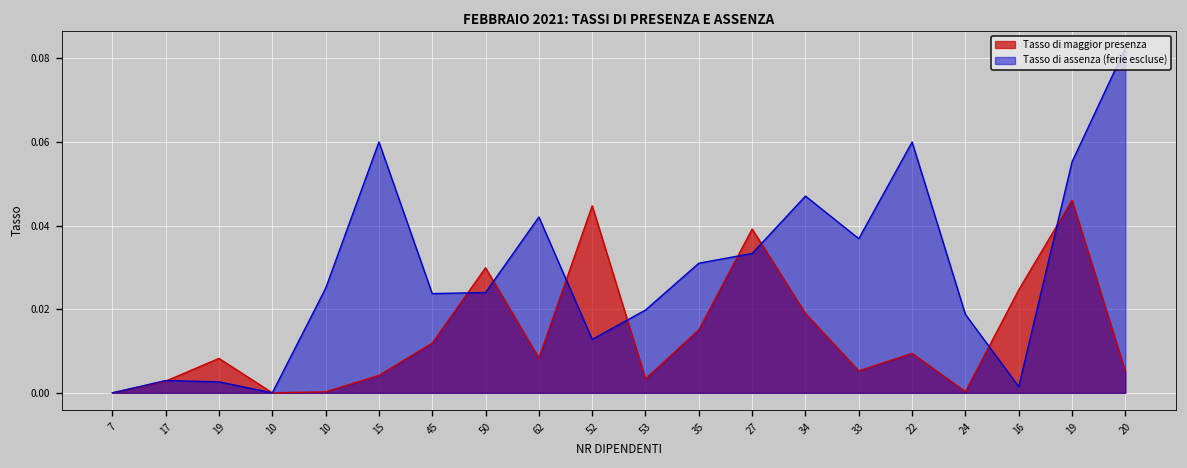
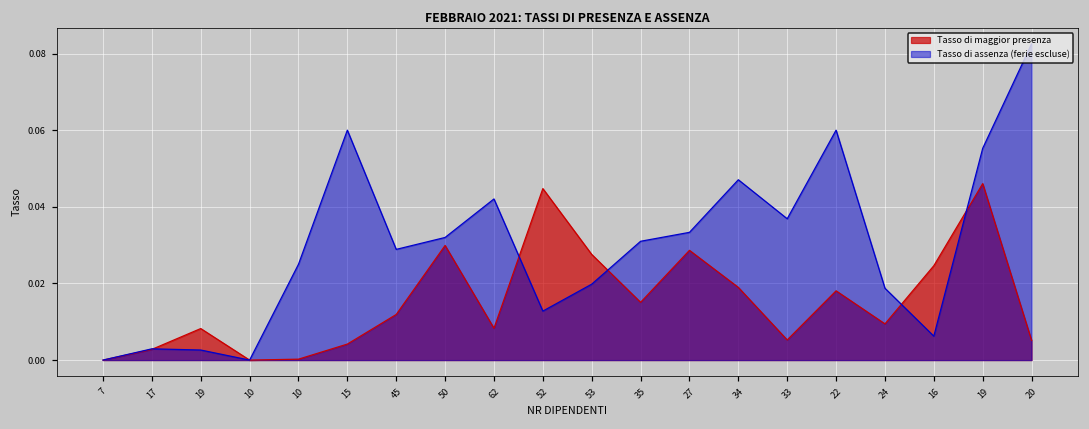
Tasso di assenza (ferie escluse), 45: 0.024 -> 0.029
Tasso di assenza (ferie escluse), 50: 0.024 -> 0.032
Tasso di maggior presenza, 53: 0.003 -> 0.028
Tasso di maggior presenza, 27: 0.039 -> 0.029
Tasso di maggior presenza, 22: 0.009 -> 0.018
Tasso di maggior presenza, 24: 0.000 -> 0.009
Tasso di assenza (ferie escluse), 16: 0.001 -> 0.006
